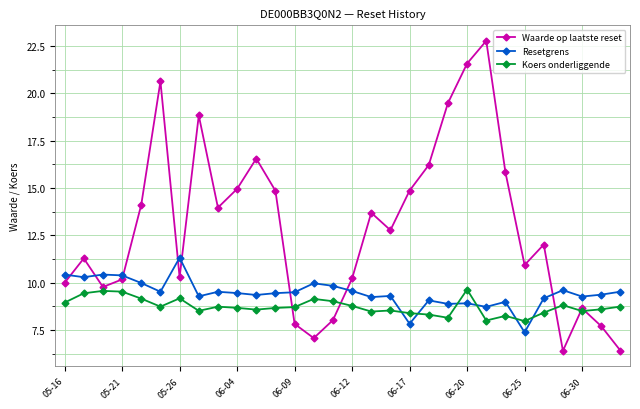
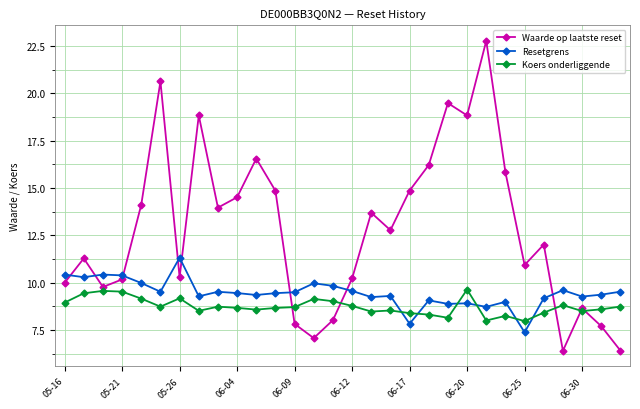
Waarde op laatste reset, 06-04: 15.0 -> 14.5
Waarde op laatste reset, 06-20: 21.6 -> 18.8
